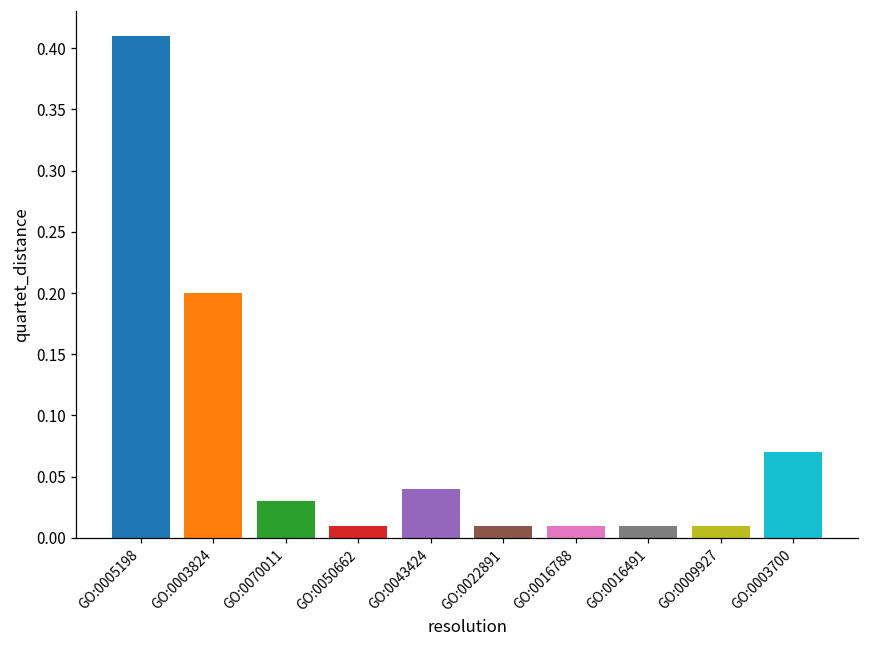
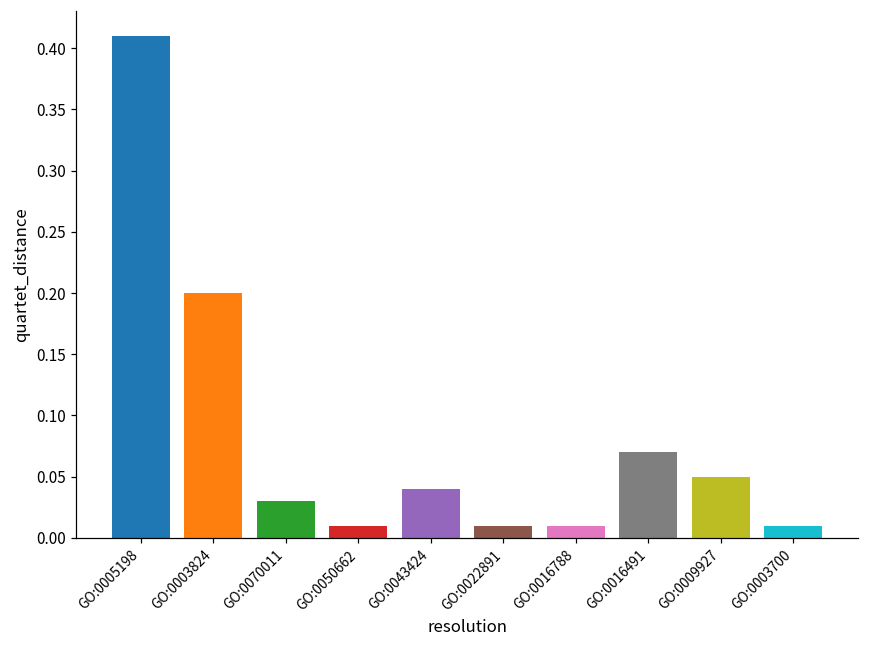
GO:0016491: 0.01 -> 0.07
GO:0009927: 0.01 -> 0.05
GO:0003700: 0.07 -> 0.01
